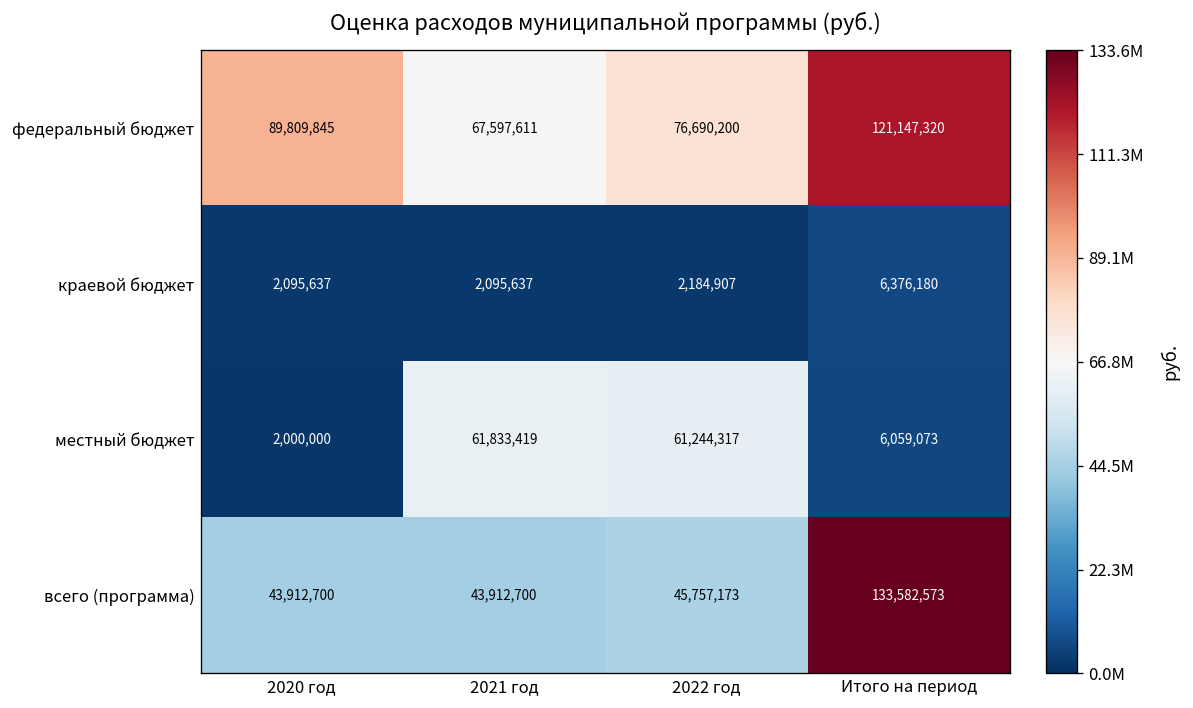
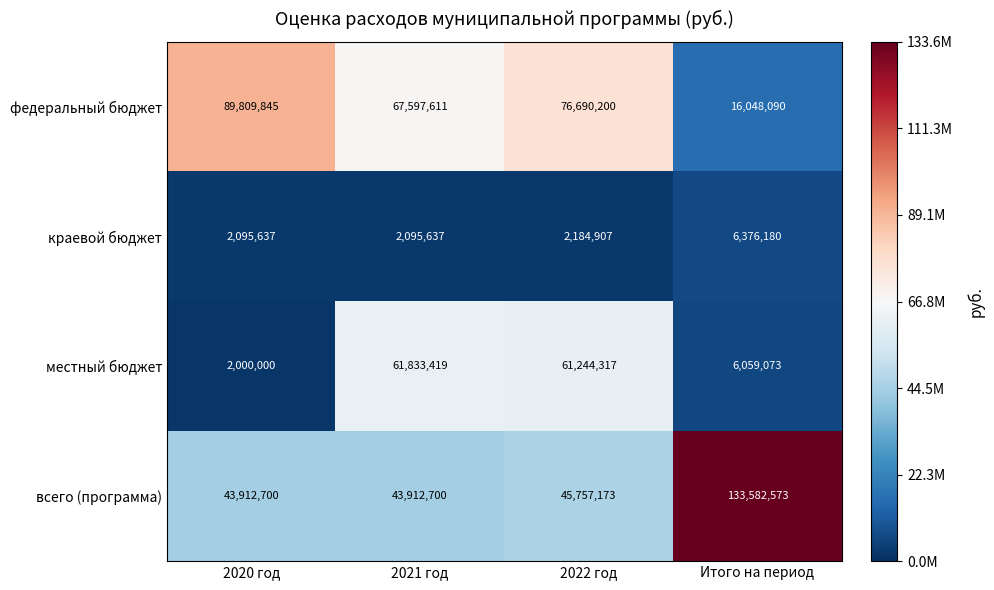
федеральный бюджет, Итого на период: 121,147,320 -> 16,048,090
